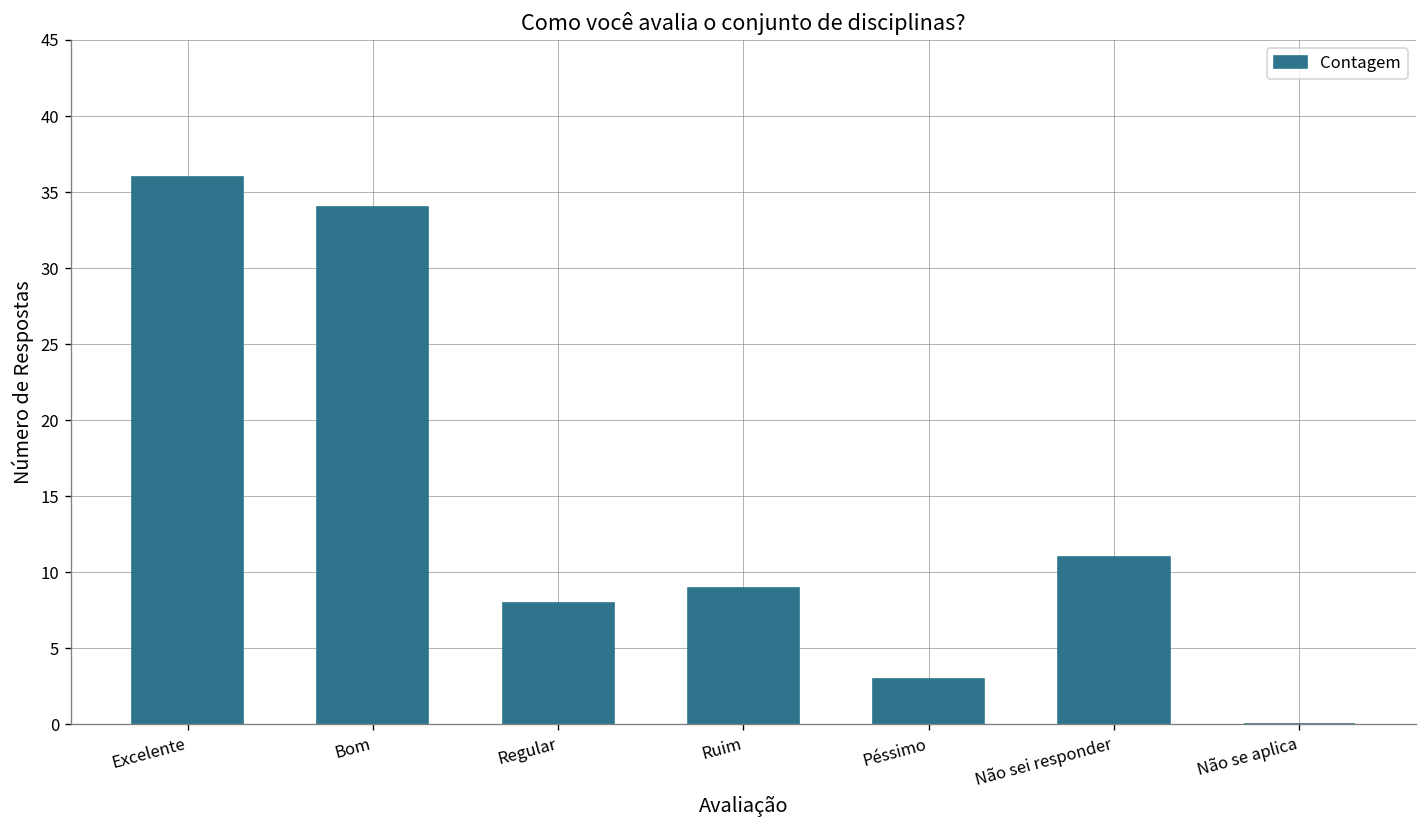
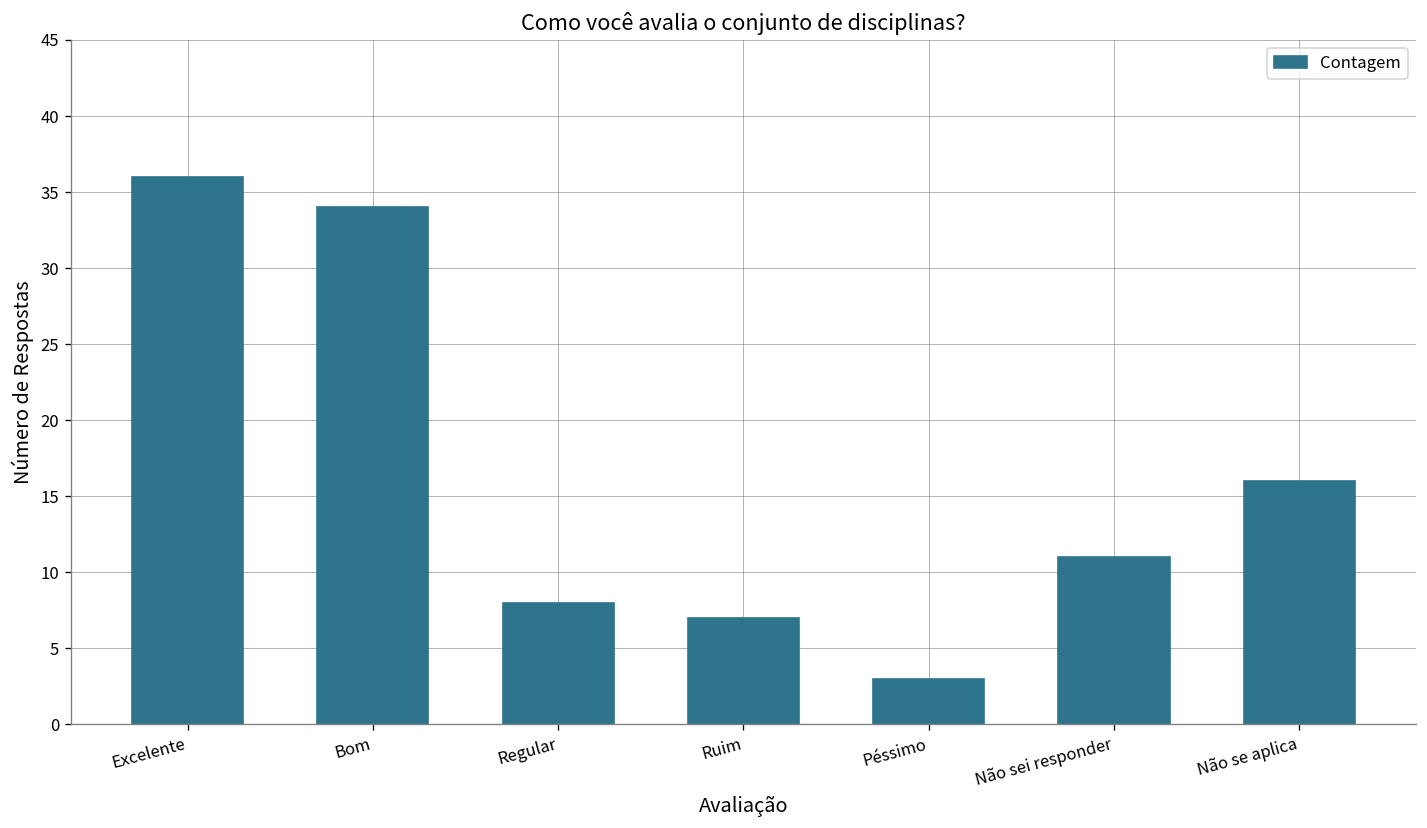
Ruim: 9 -> 7
Não se aplica: 0 -> 16
